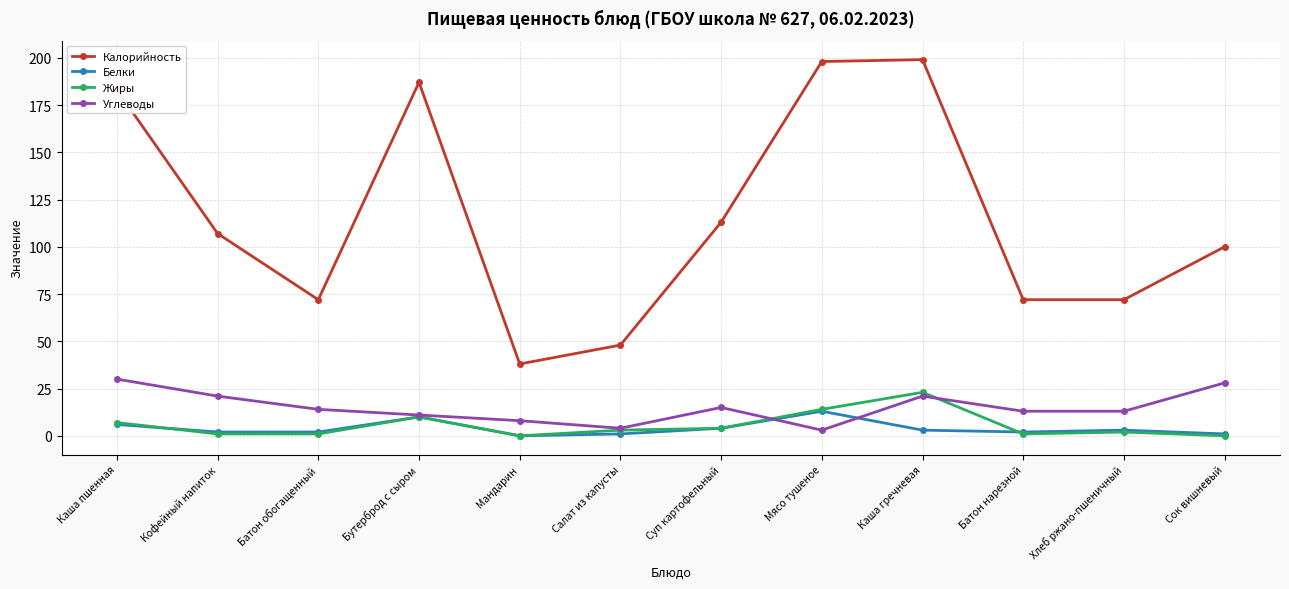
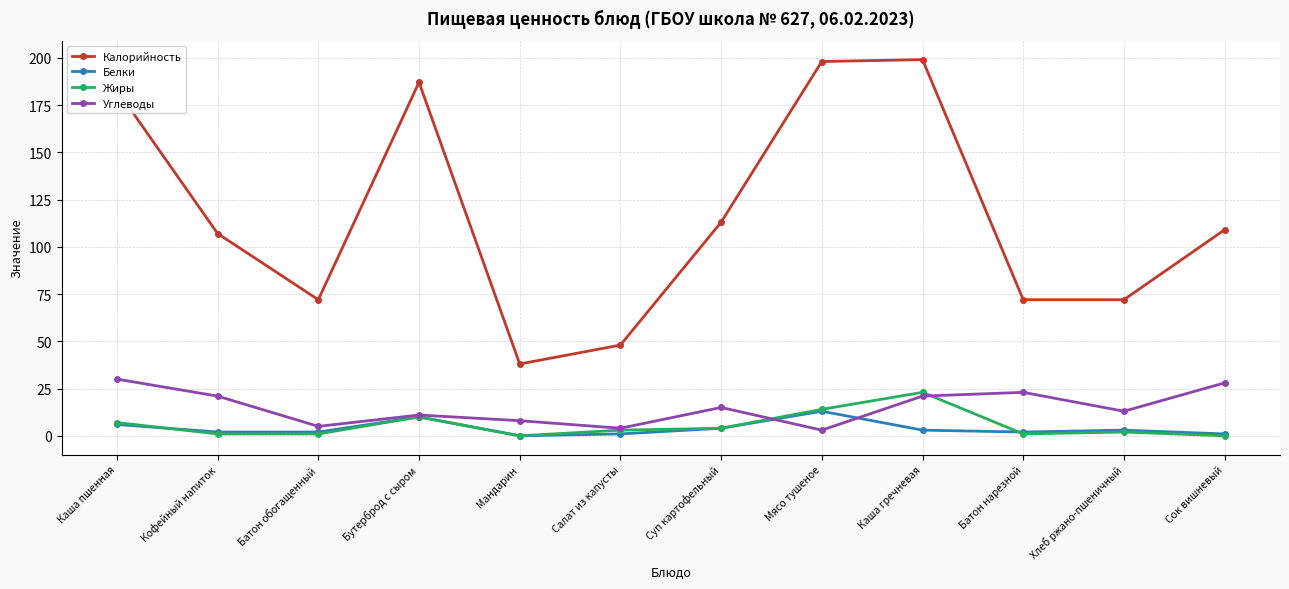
Углеводы, Батон обогащенный: 14 -> 5
Углеводы, Батон нарезной: 13 -> 23
Калорийность, Сок вишневый: 100 -> 109
